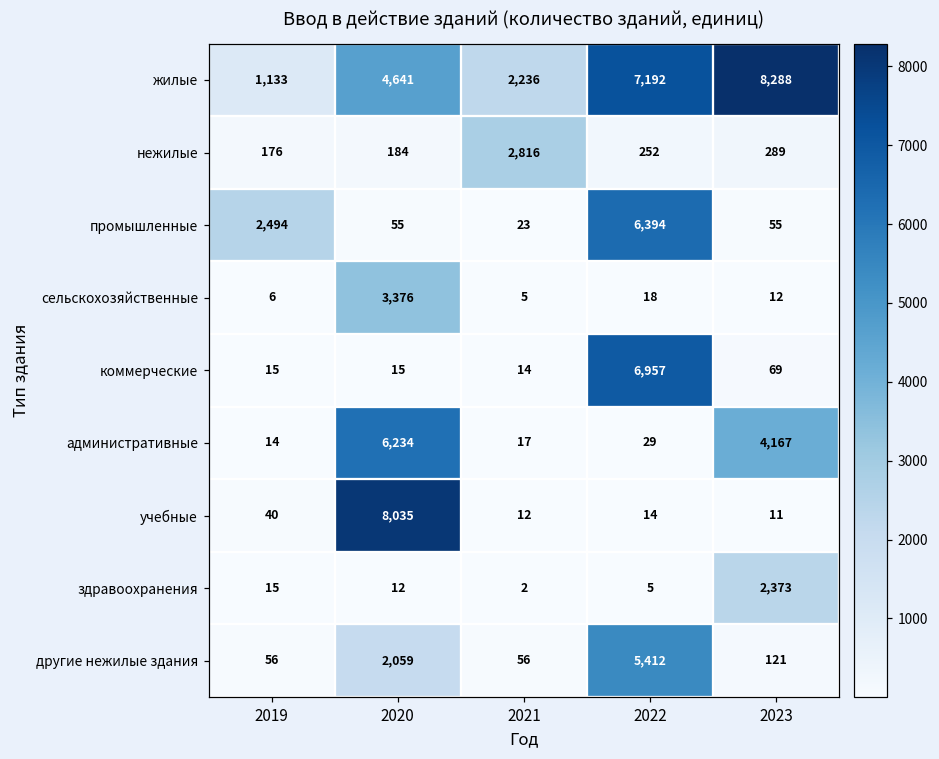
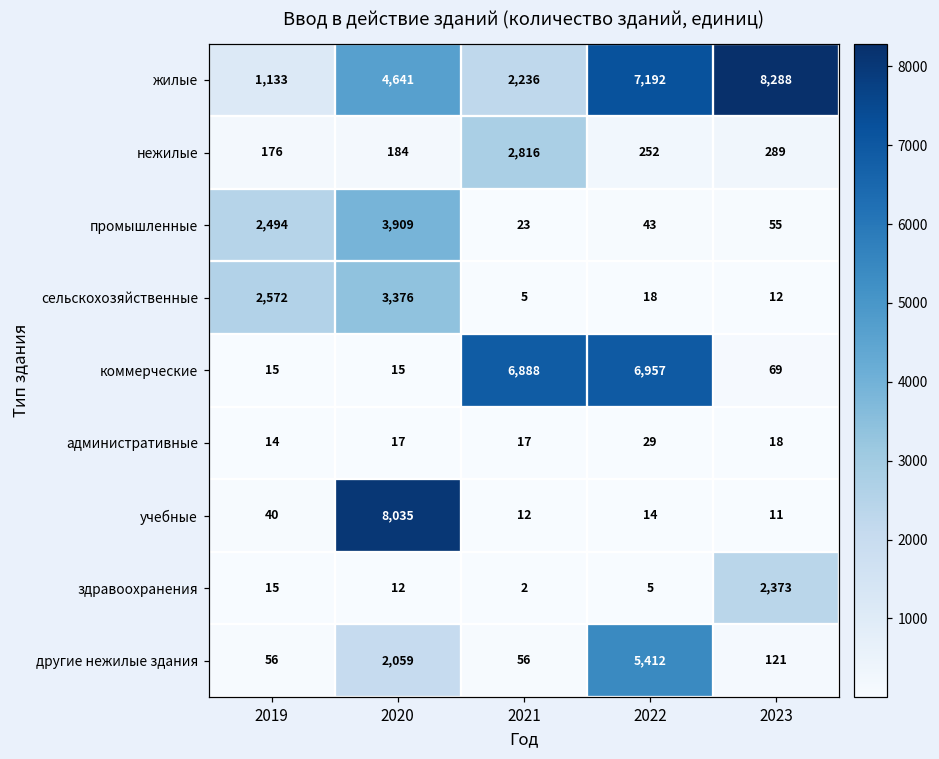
промышленные, 2020: 55 -> 3,909
промышленные, 2022: 6,394 -> 43
сельскохозяйственные, 2019: 6 -> 2,572
коммерческие, 2021: 14 -> 6,888
административные, 2020: 6,234 -> 17
административные, 2023: 4,167 -> 18
